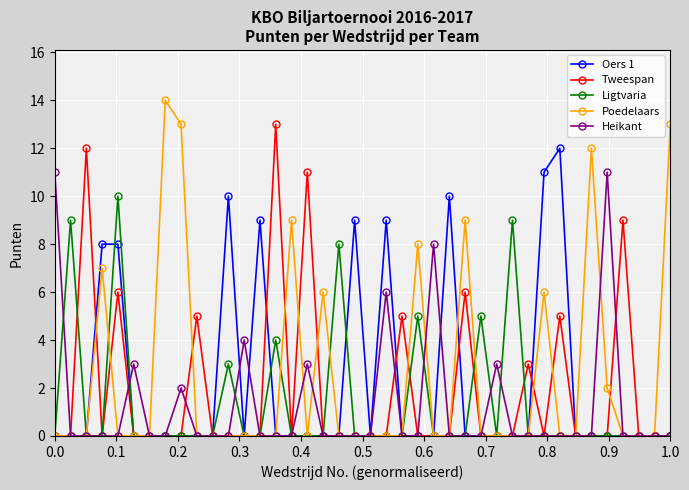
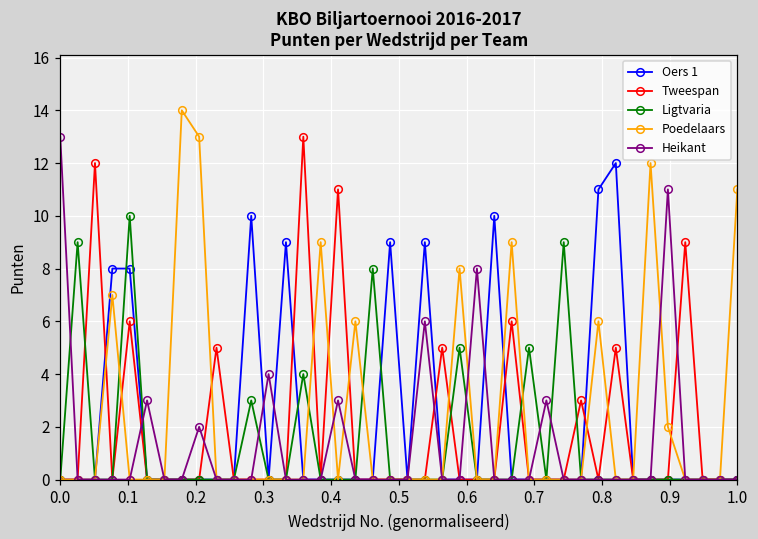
Heikant, 0.0: 11 -> 13
Poedelaars, 1.0: 13 -> 11
